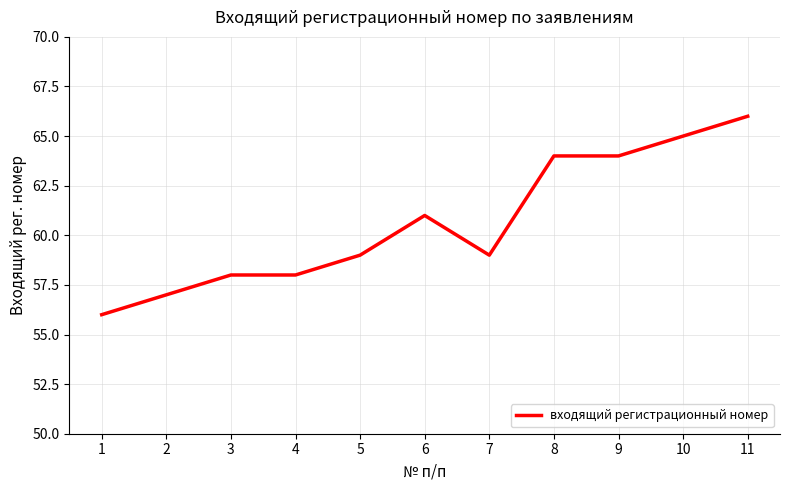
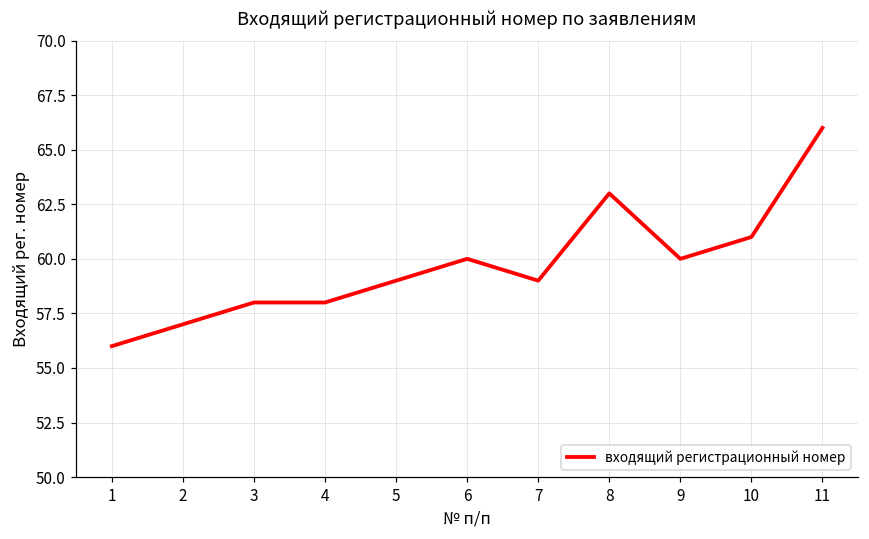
6: 61 -> 60
8: 64 -> 63
9: 64 -> 60
10: 65 -> 61
